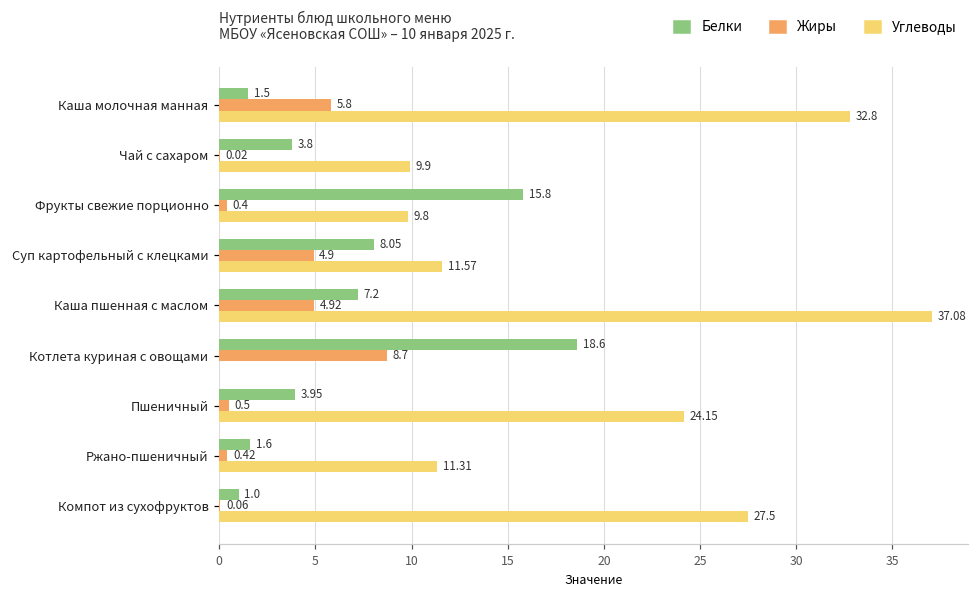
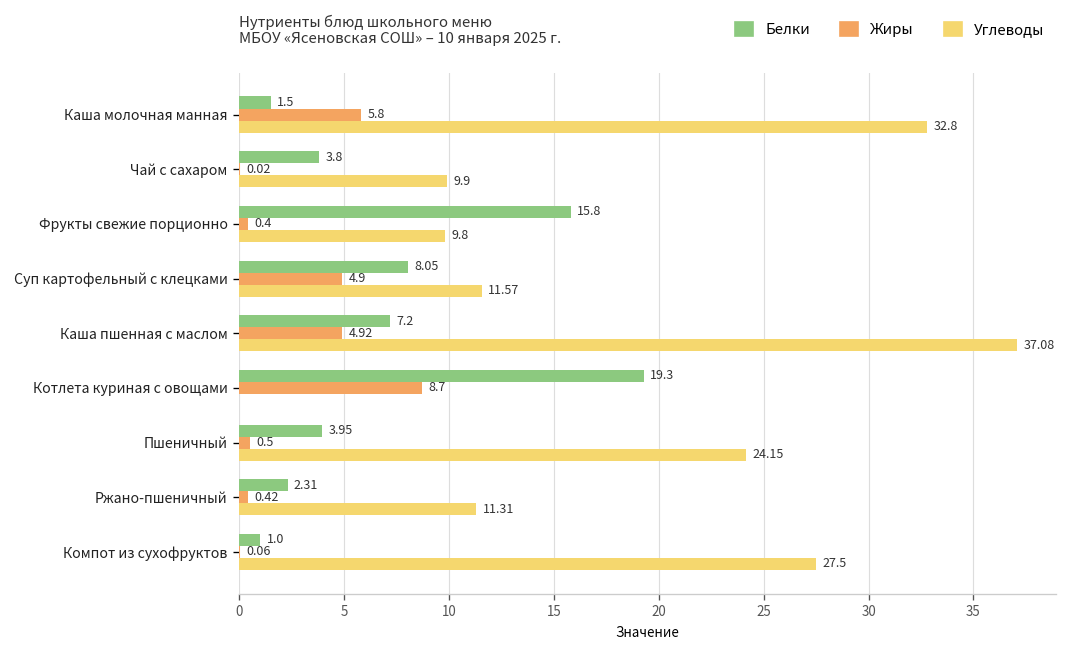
Белки, Котлета куриная с овощами: 18.6 -> 19.3
Белки, Ржано-пшеничный: 1.6 -> 2.31
